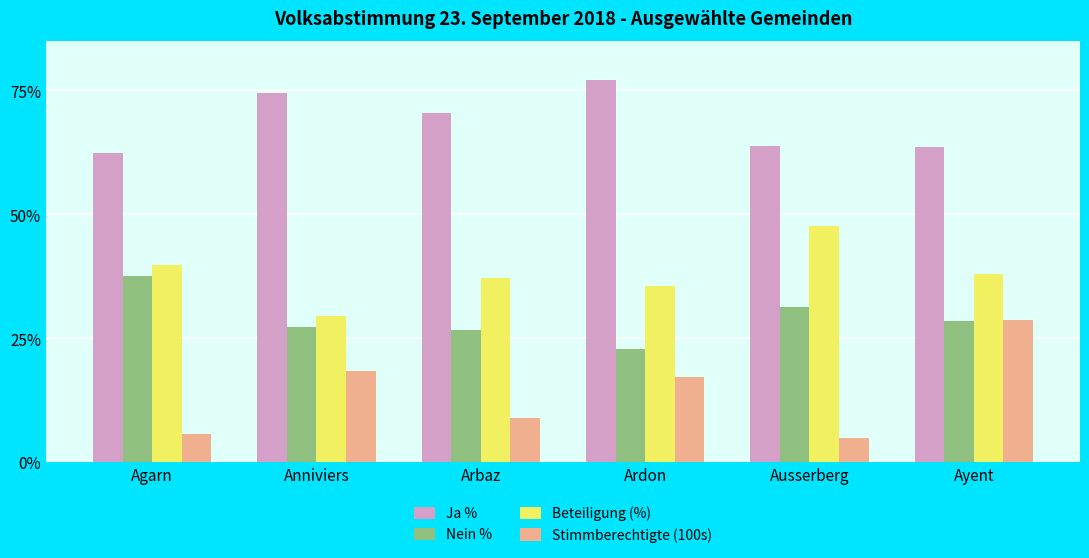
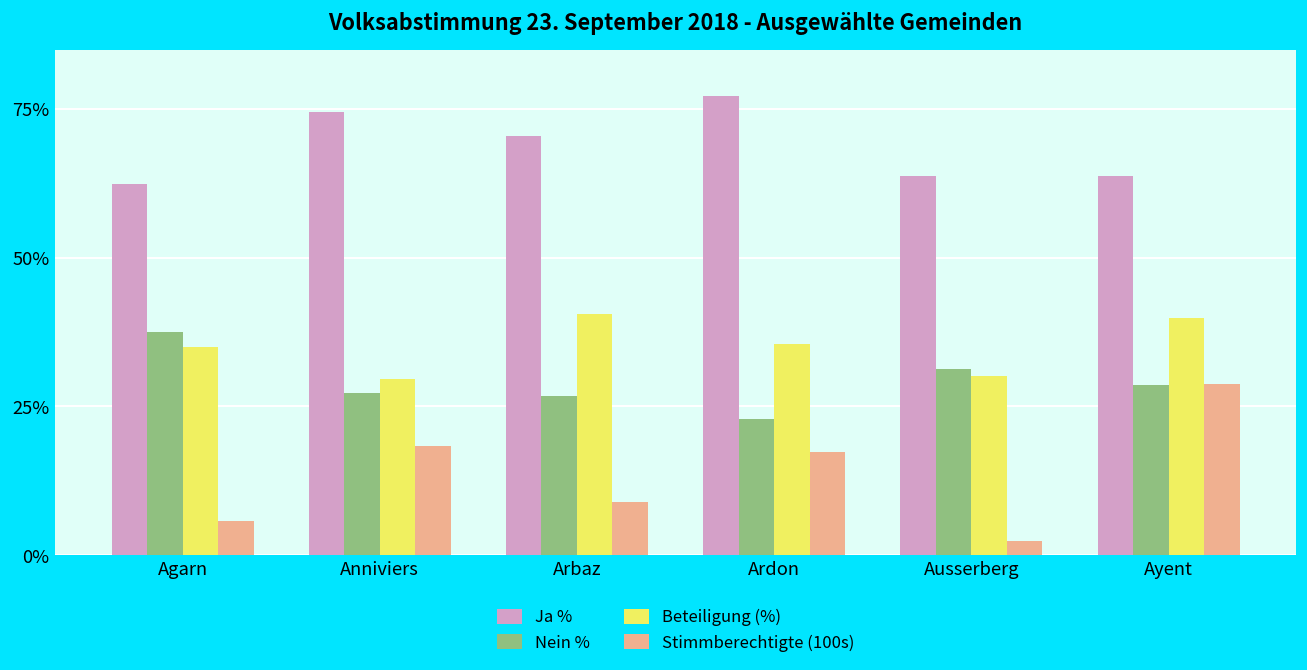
Beteiligung (%), Agarn: 40% -> 35%
Beteiligung (%), Arbaz: 37% -> 41%
Beteiligung (%), Ausserberg: 48% -> 30%
Stimmberechtigte (100s), Ausserberg: 5% -> 2%
Beteiligung (%), Ayent: 38% -> 40%
